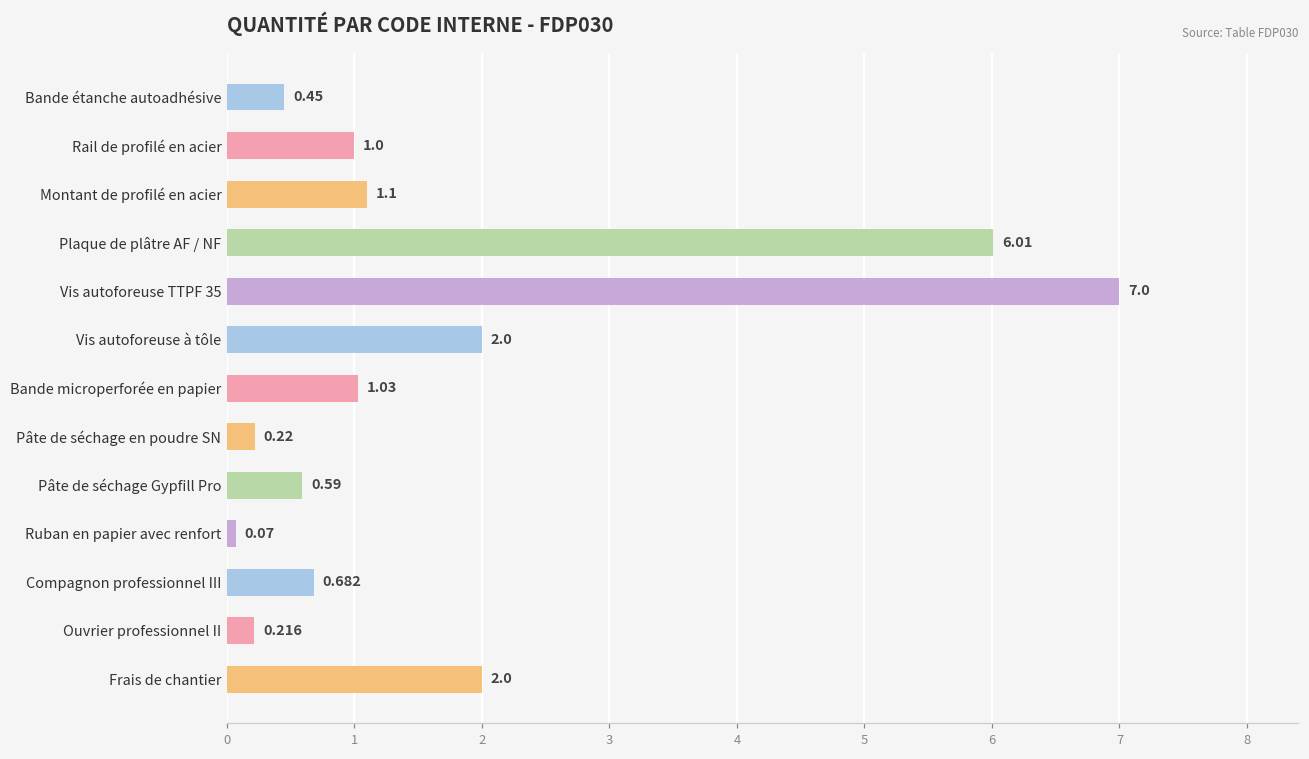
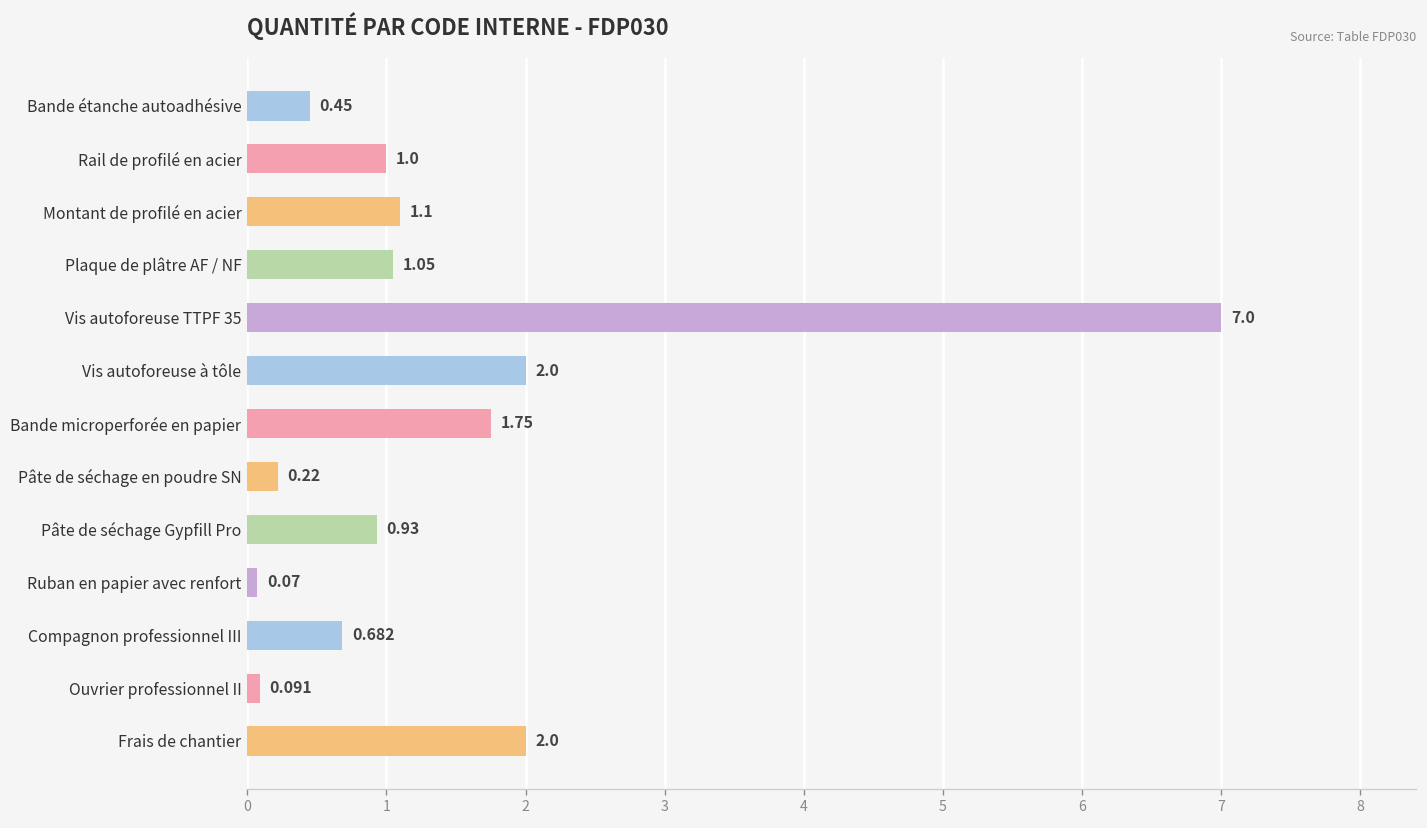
Plaque de plâtre AF / NF: 6.01 -> 1.05
Bande microperforée en papier: 1.03 -> 1.75
Pâte de séchage Gypfill Pro: 0.59 -> 0.93
Ouvrier professionnel II: 0.216 -> 0.091
